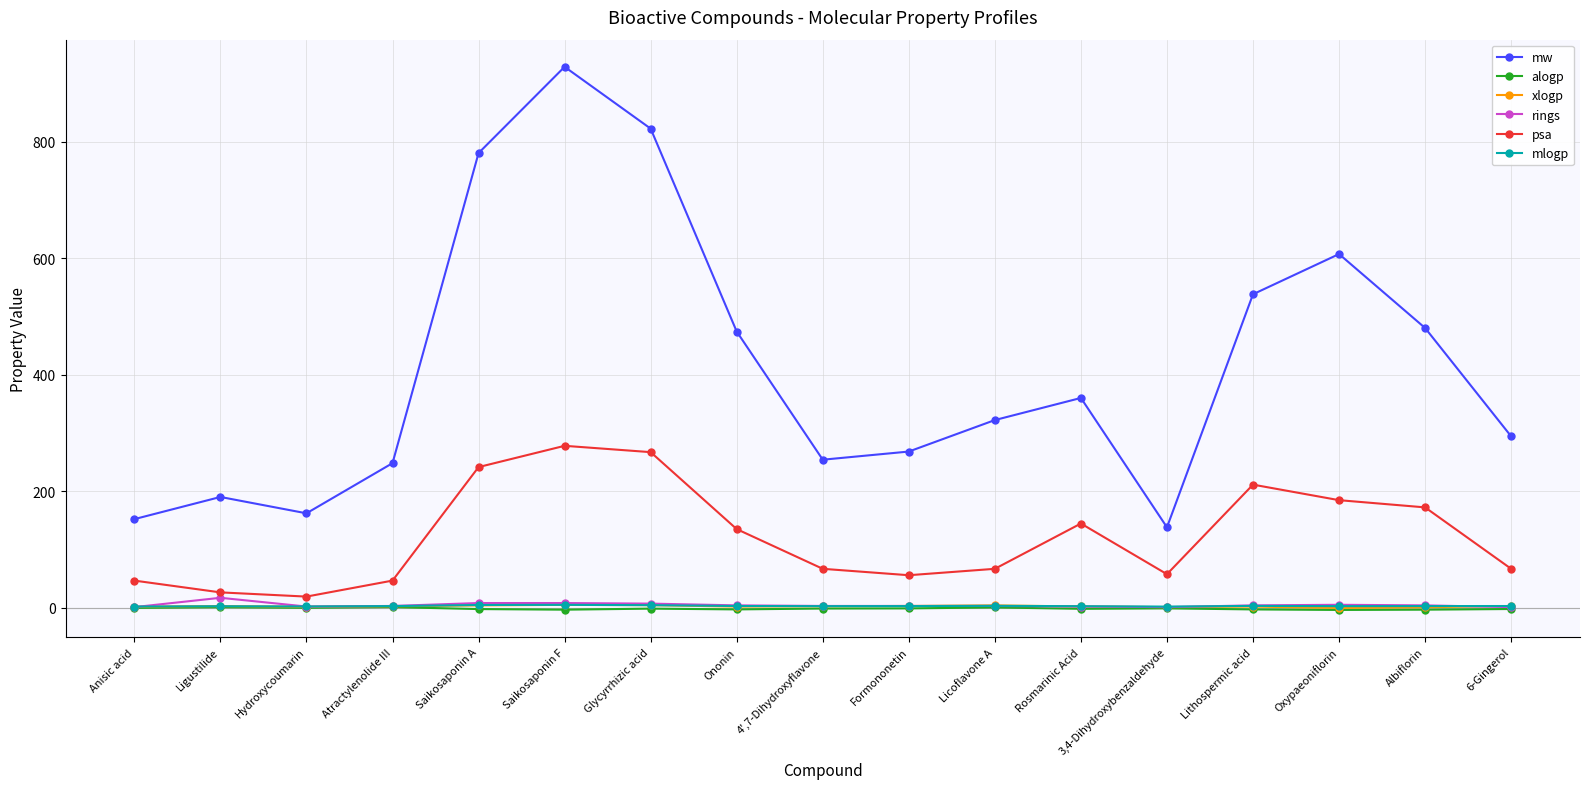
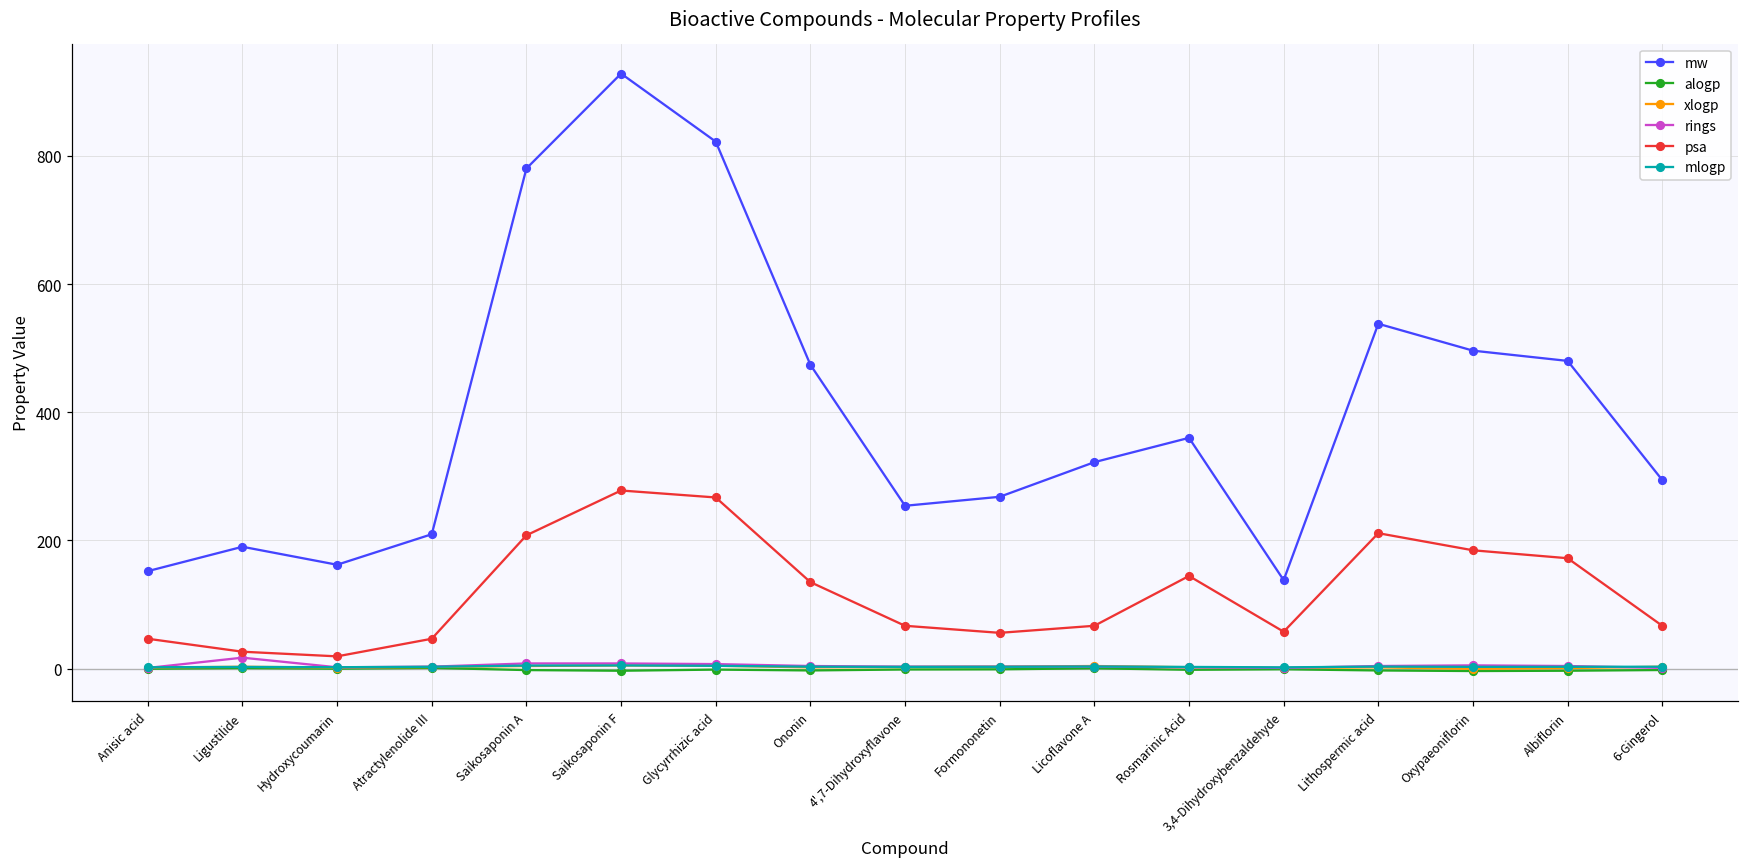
mw, Atractylenolide III: 250 -> 210
psa, Saikosaponin A: 240 -> 210
mw, Oxypaeoniflorin: 610 -> 500
